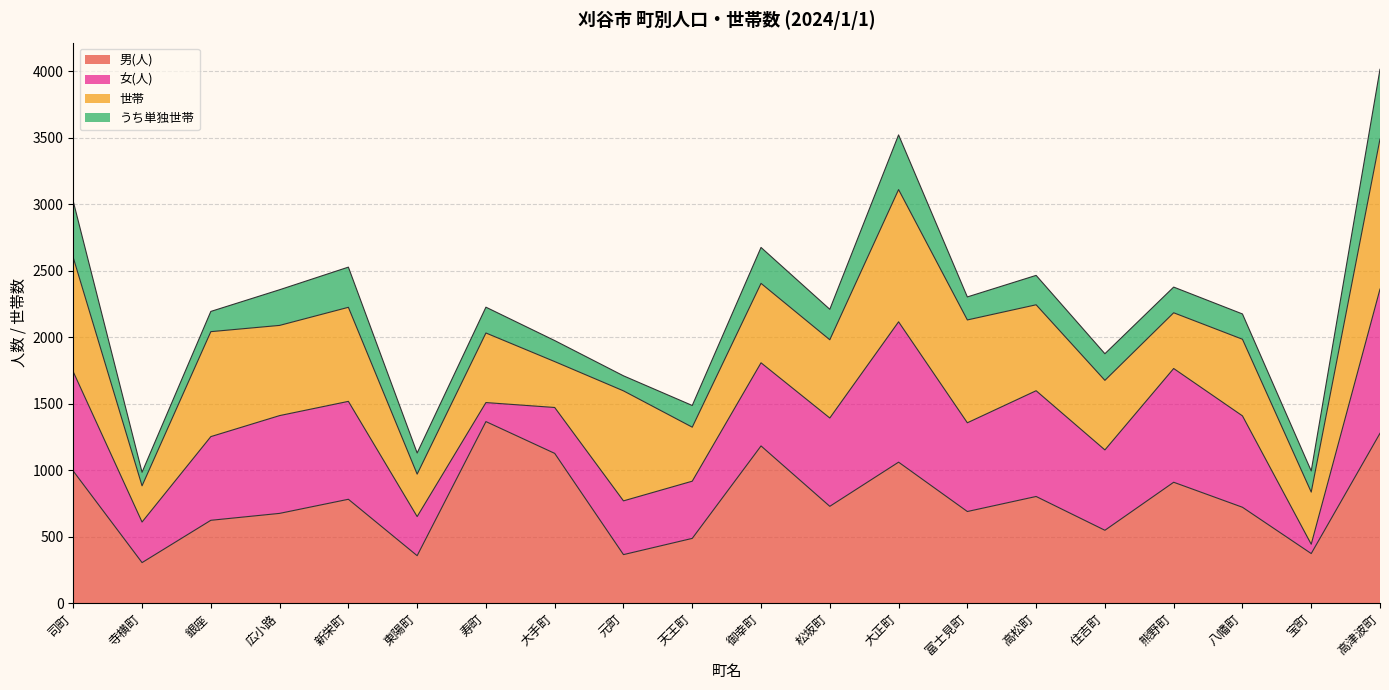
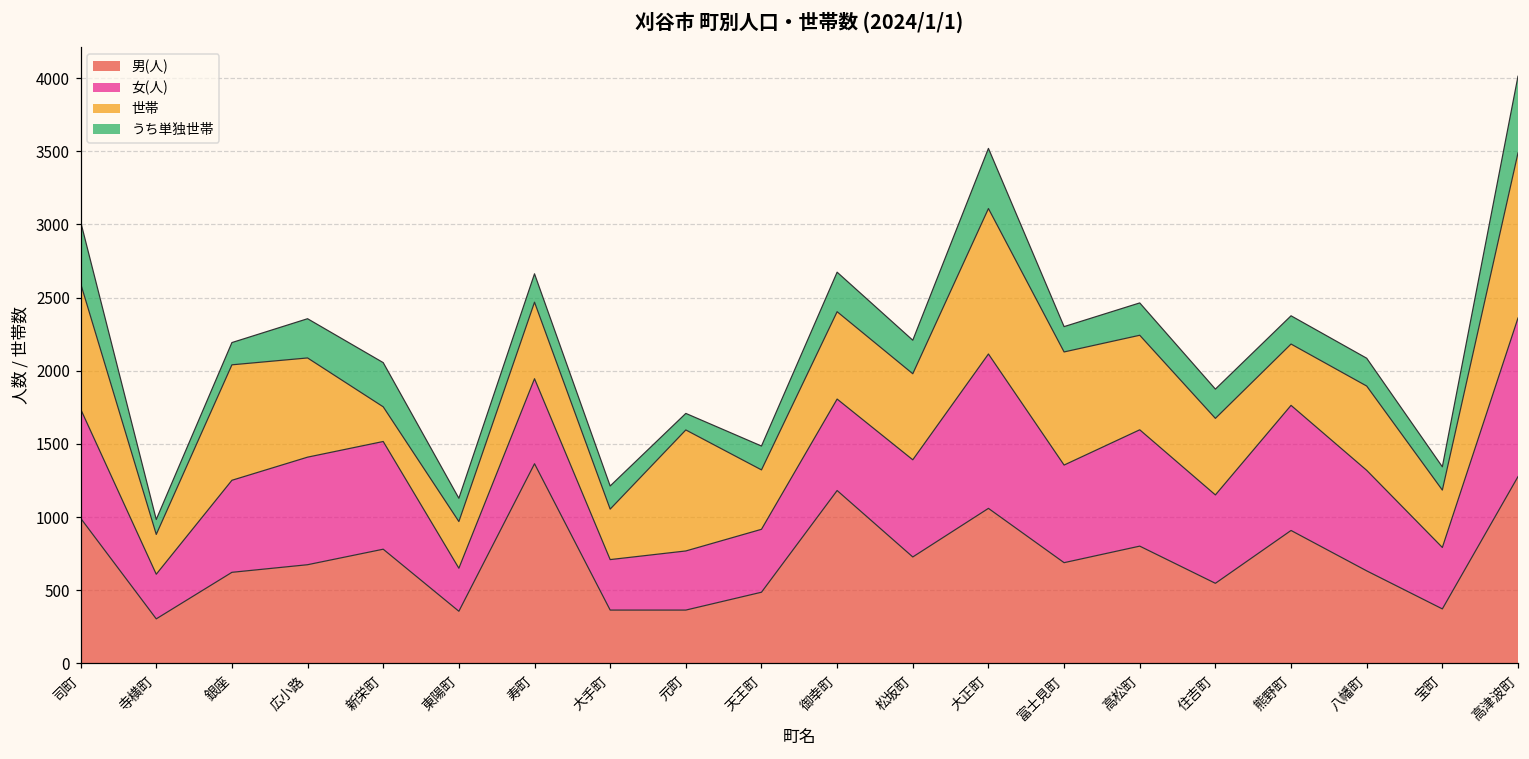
世帯, 新栄町: 710 -> 240
女(人), 寿町: 140 -> 580
男(人), 大手町: 1130 -> 370
男(人), 八幡町: 720 -> 630
女(人), 宝町: 70 -> 420
